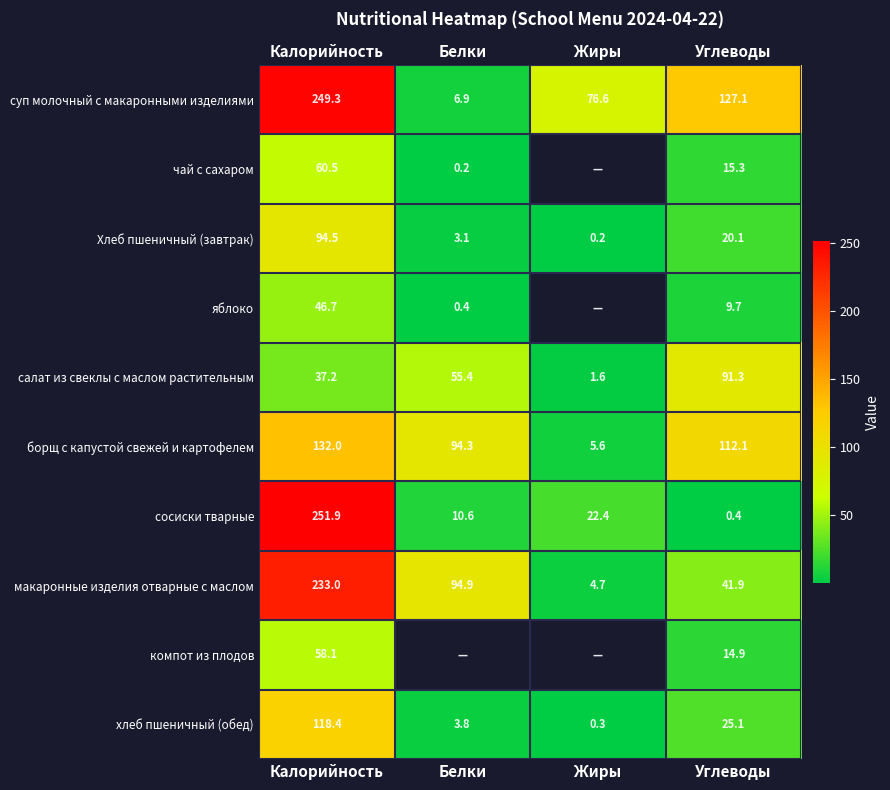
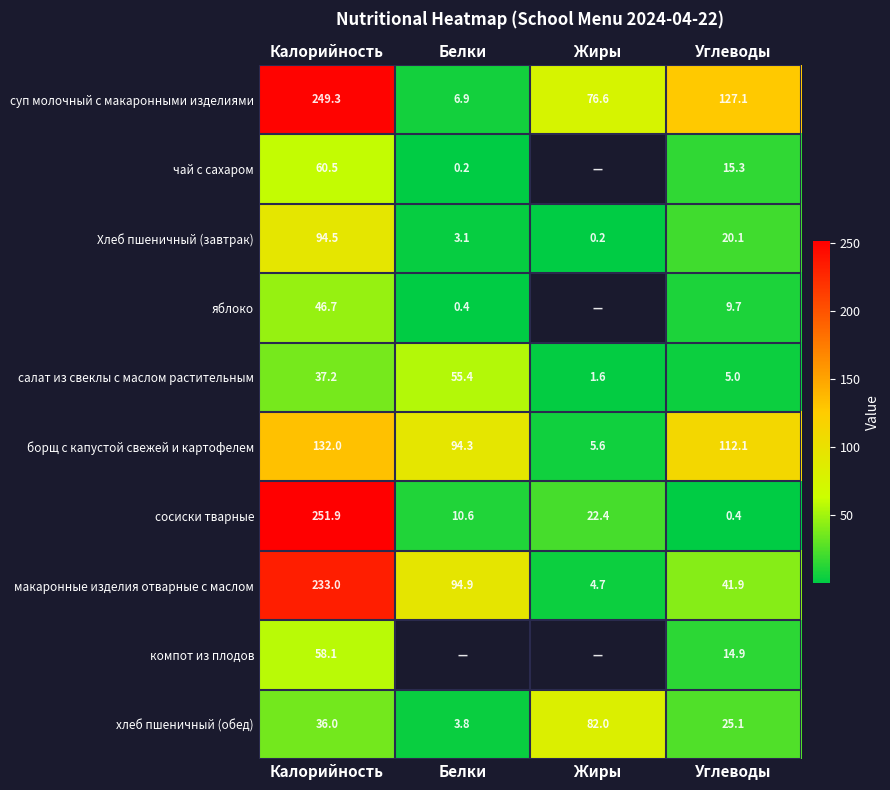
салат из свеклы с маслом растительным, Углеводы: 91.3 -> 5.0
хлеб пшеничный (обед), Калорийность: 118.4 -> 36.0
хлеб пшеничный (обед), Жиры: 0.3 -> 82.0
